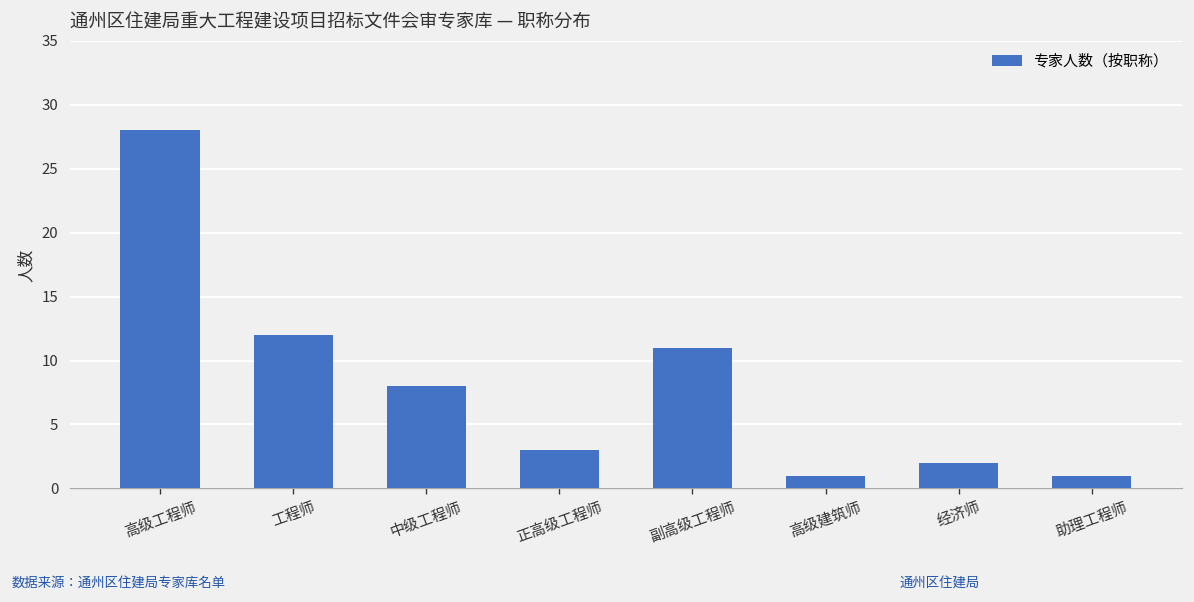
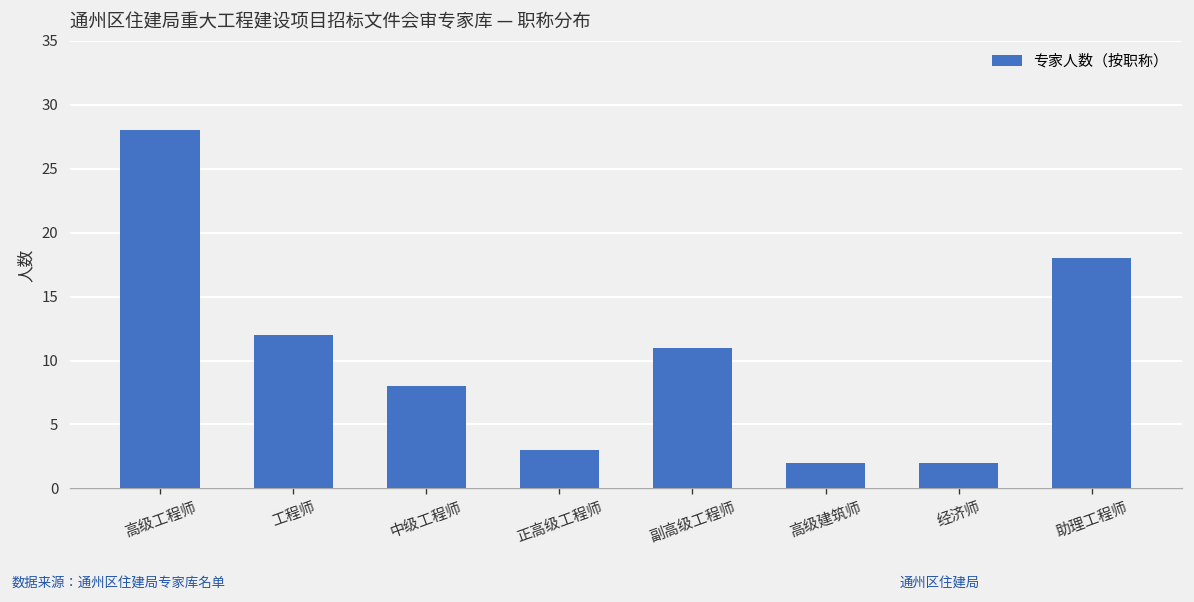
高级建筑师: 1 -> 2
助理工程师: 1 -> 18
